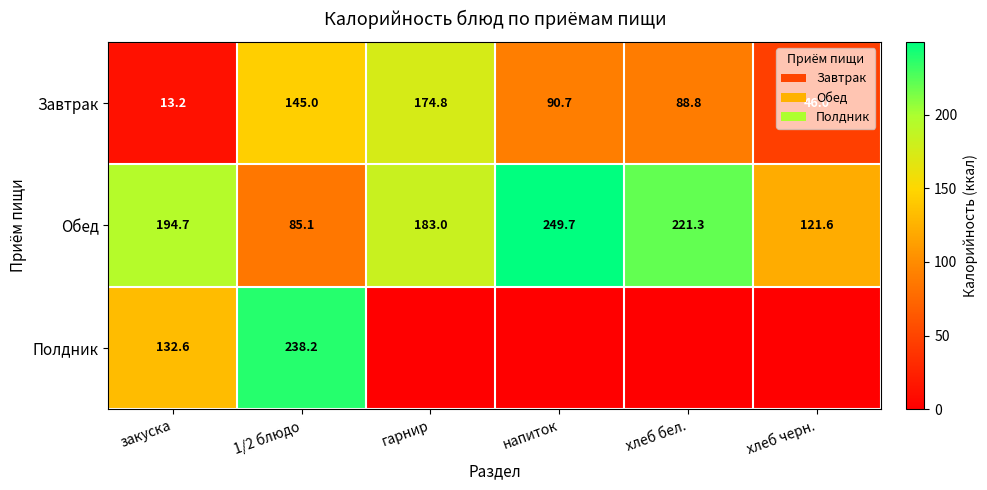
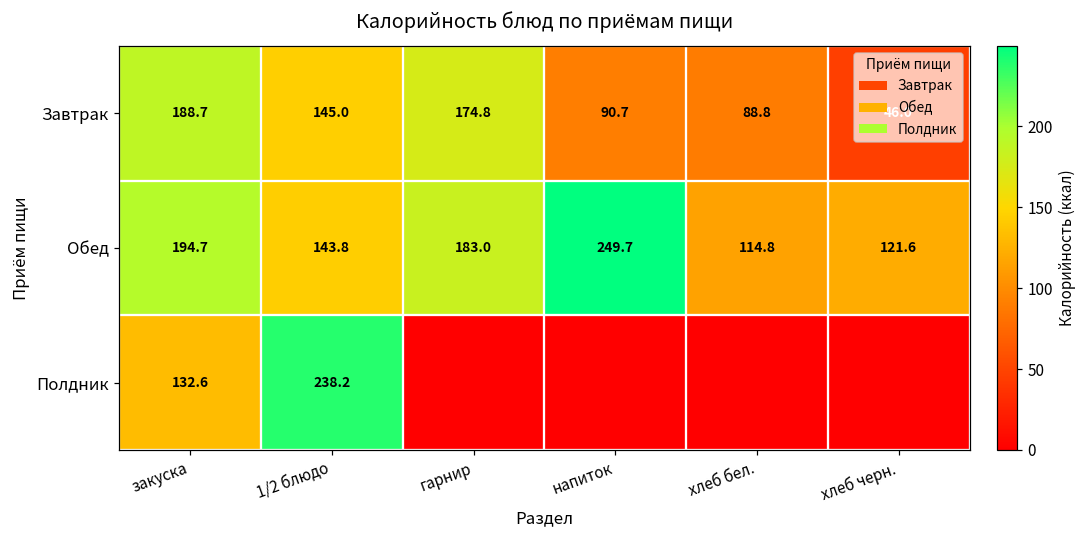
Завтрак, закуска: 13.2 -> 188.7
Обед, 1/2 блюдо: 85.1 -> 143.8
Обед, хлеб бел.: 221.3 -> 114.8
